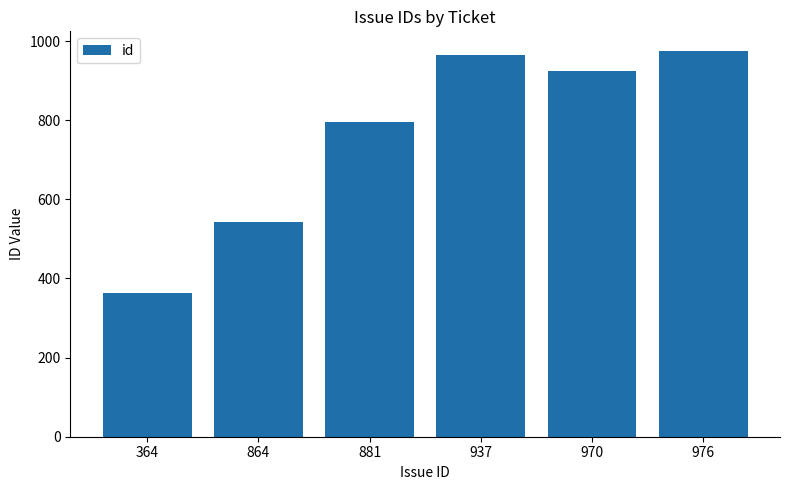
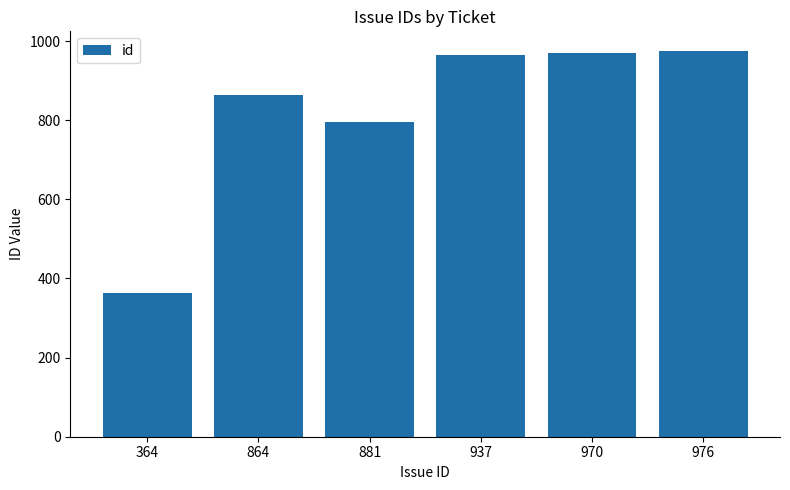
864: 540 -> 860
970: 930 -> 970
